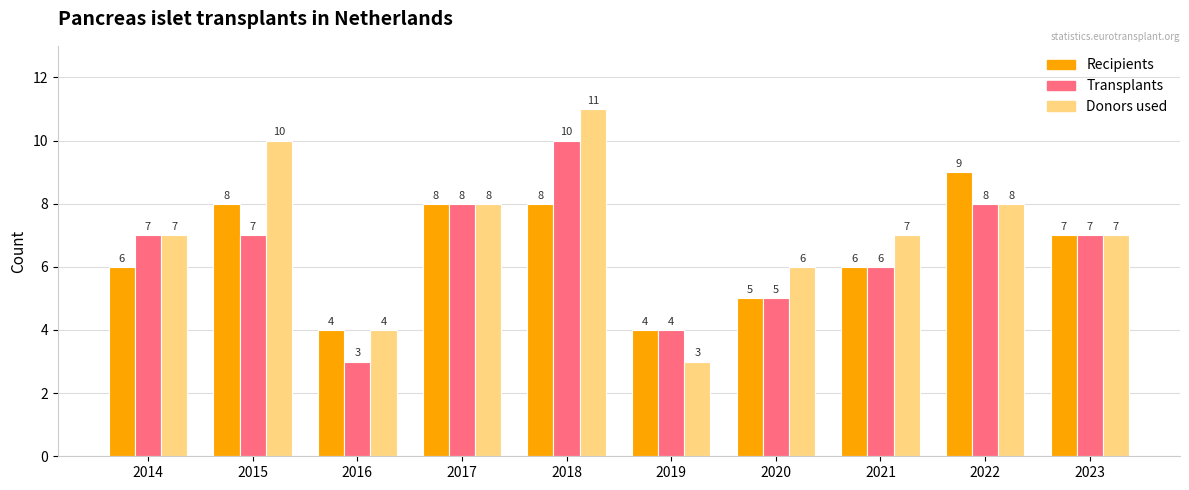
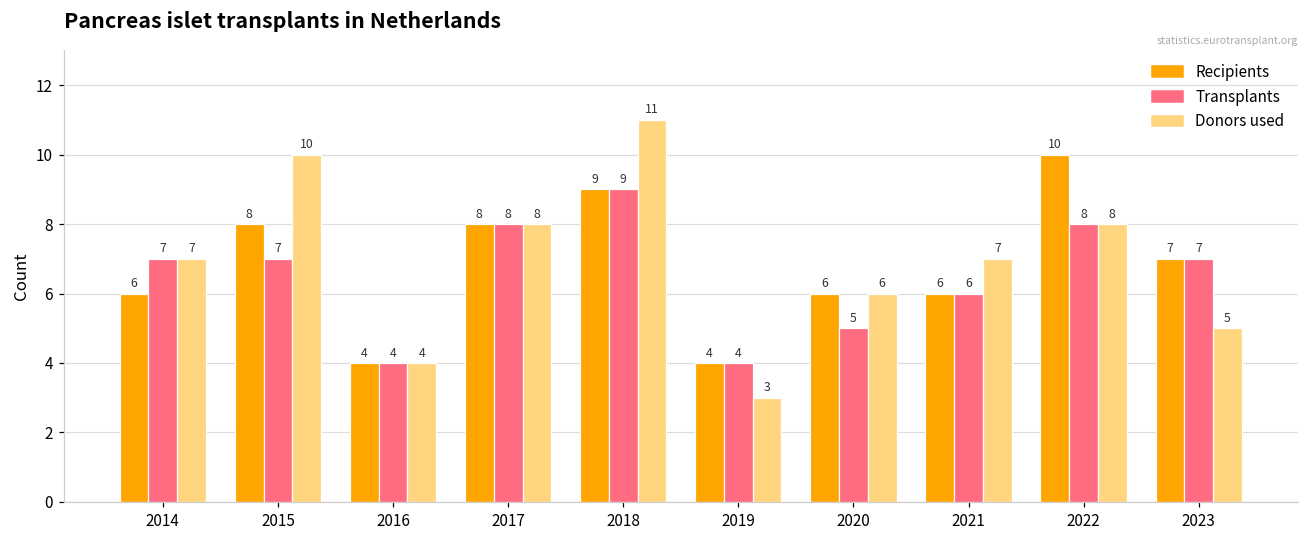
Transplants, 2016: 3 -> 4
Recipients, 2018: 8 -> 9
Transplants, 2018: 10 -> 9
Recipients, 2020: 5 -> 6
Recipients, 2022: 9 -> 10
Donors used, 2023: 7 -> 5
